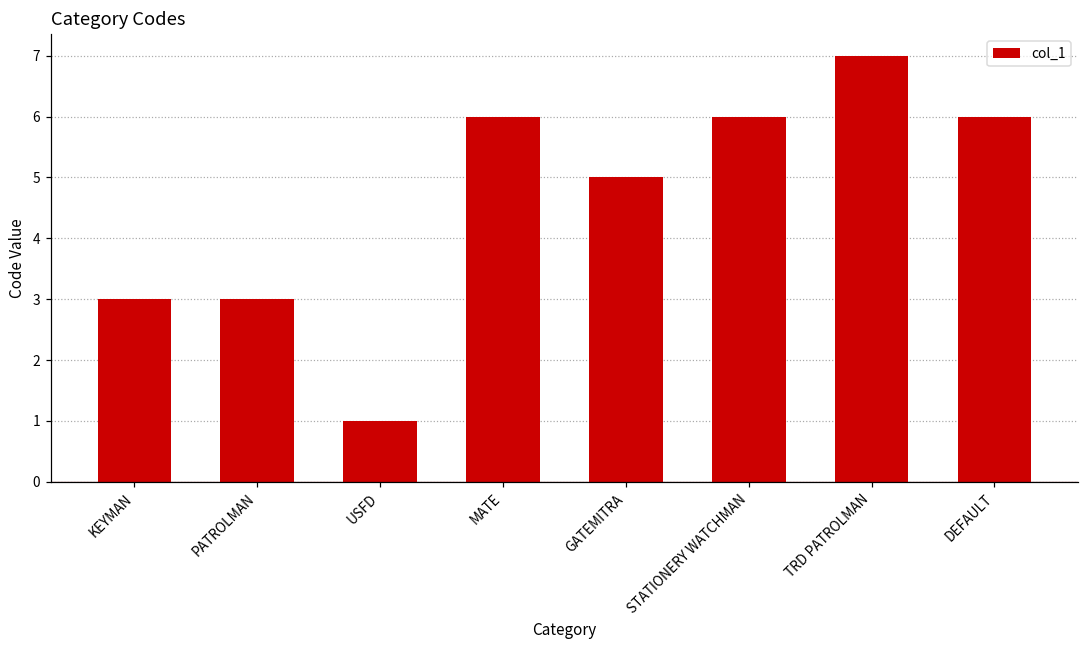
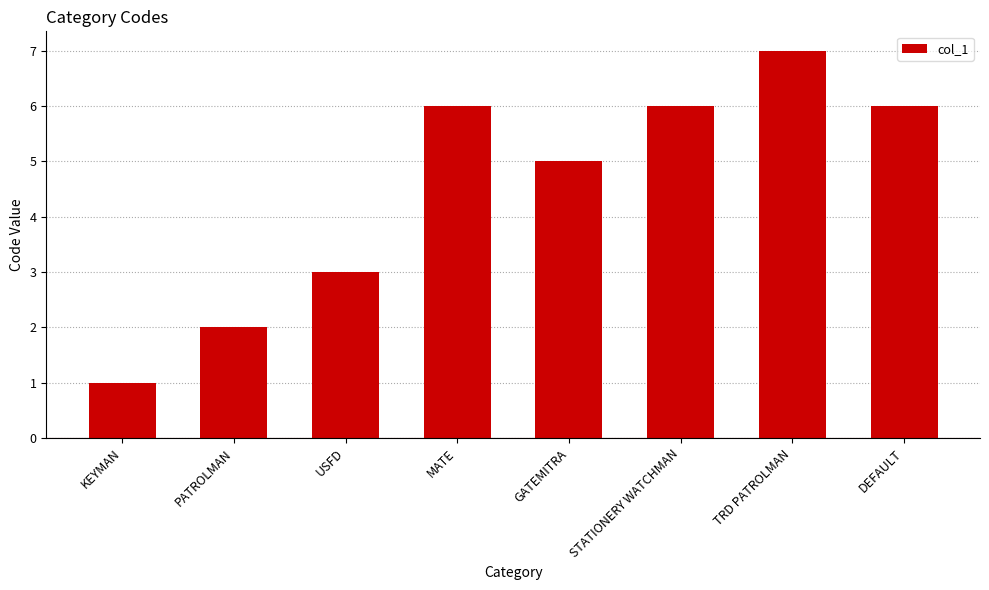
KEYMAN: 3 -> 1
PATROLMAN: 3 -> 2
USFD: 1 -> 3
